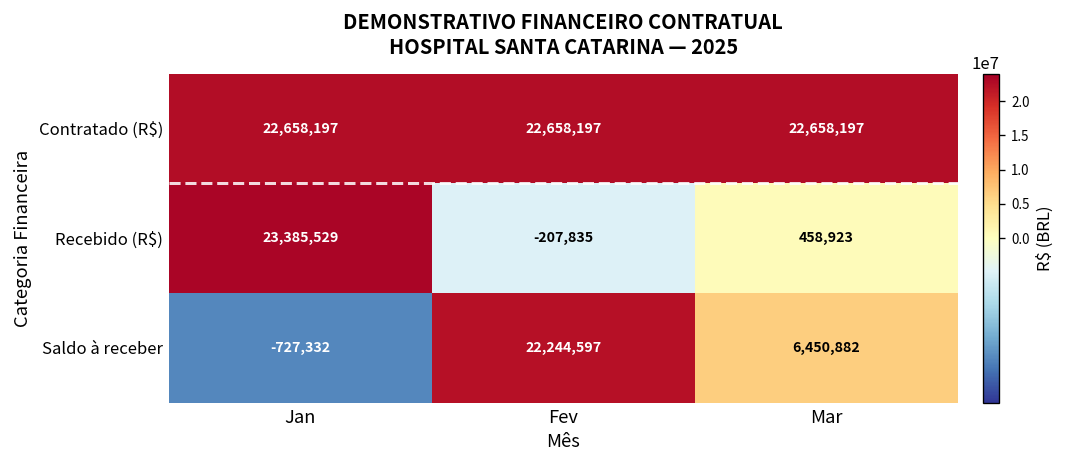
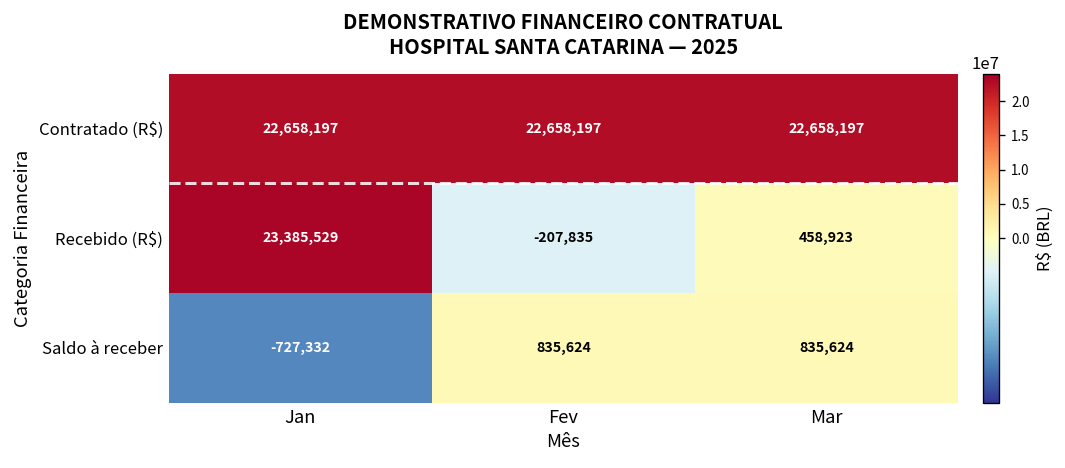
Saldo à receber, Fev: 22,244,597 -> 835,624
Saldo à receber, Mar: 6,450,882 -> 835,624
